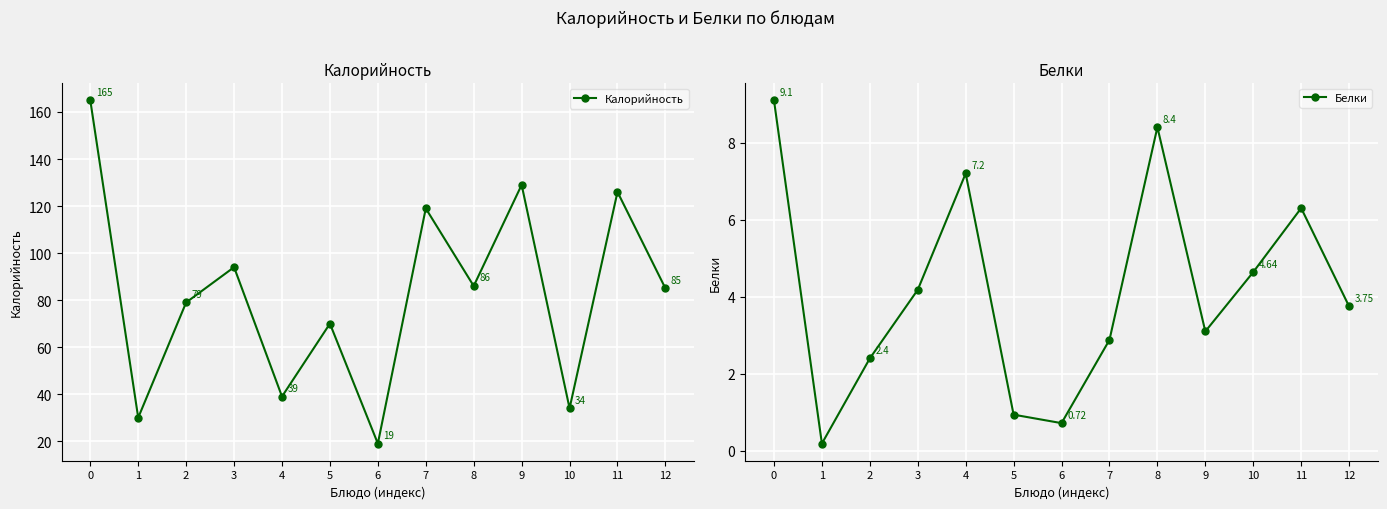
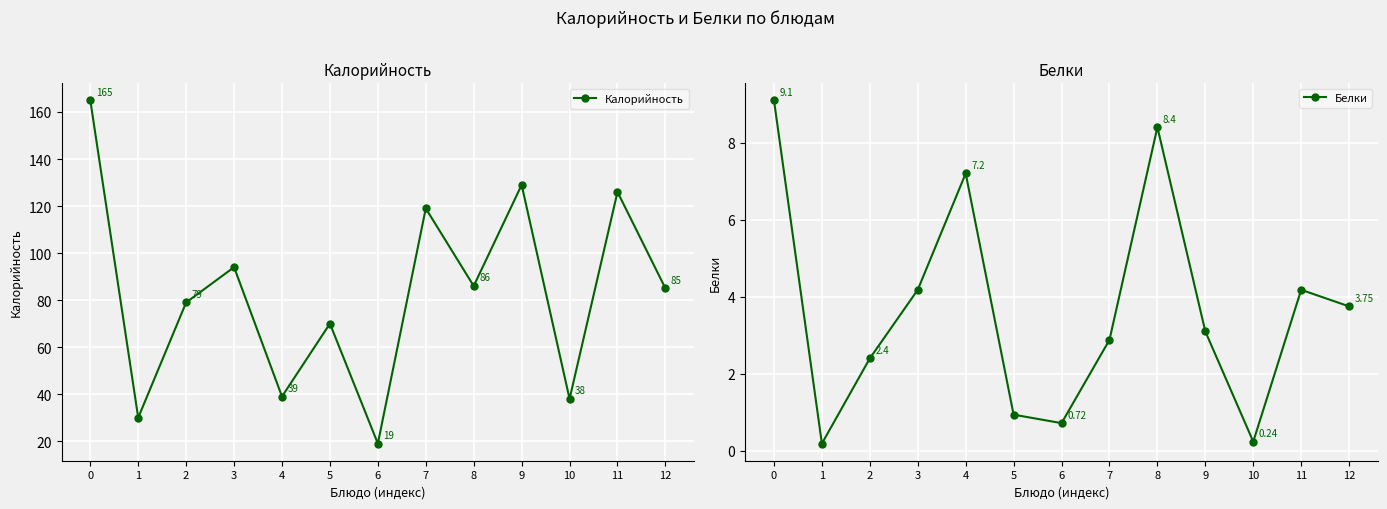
Калорийность, 10: 34 -> 38
Белки, 10: 4.64 -> 0.24
Белки, 11: 6.3 -> 4.2
